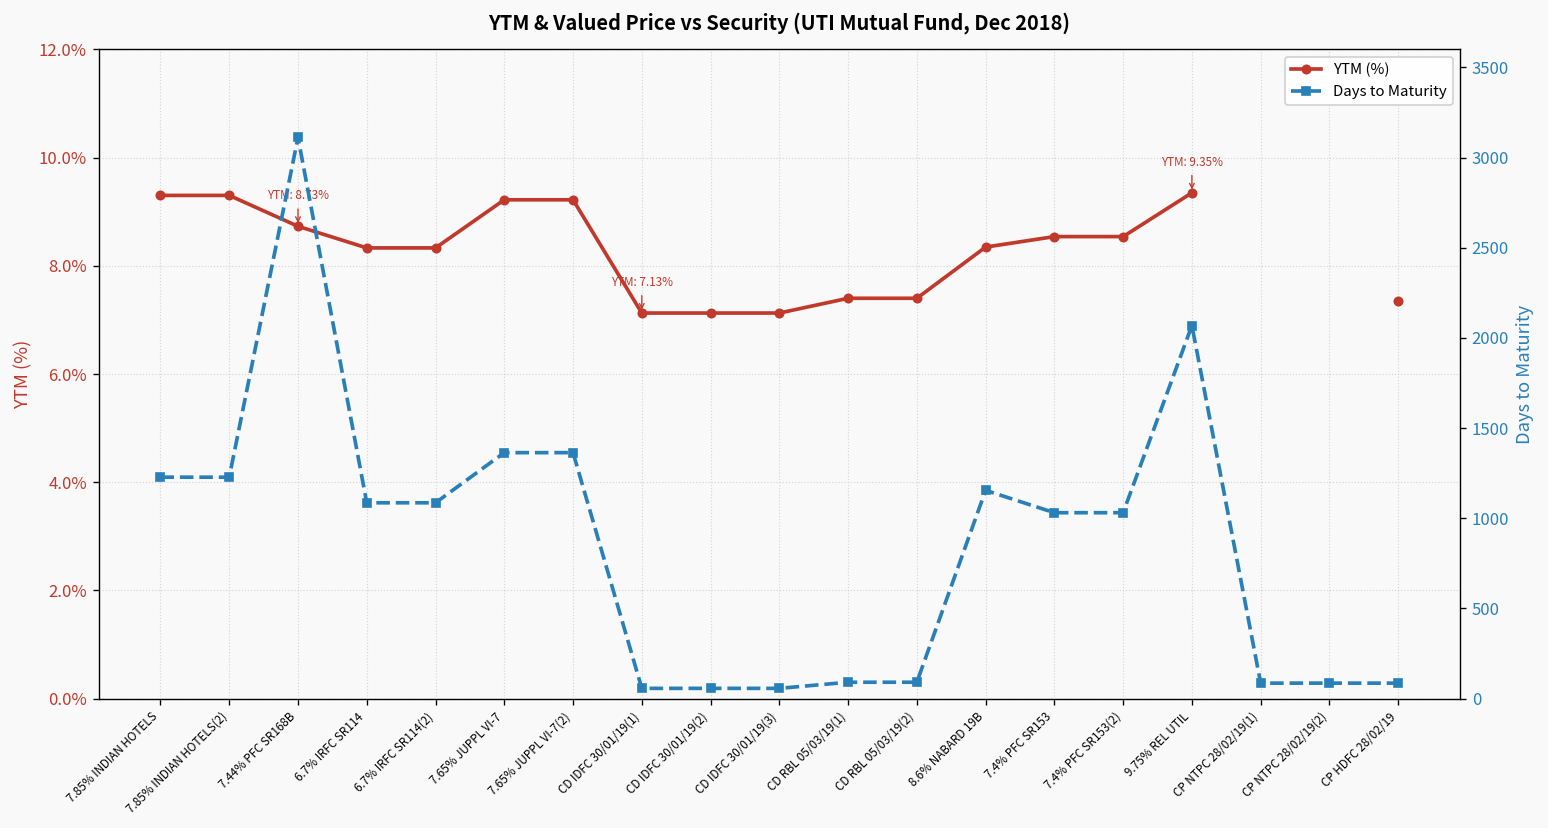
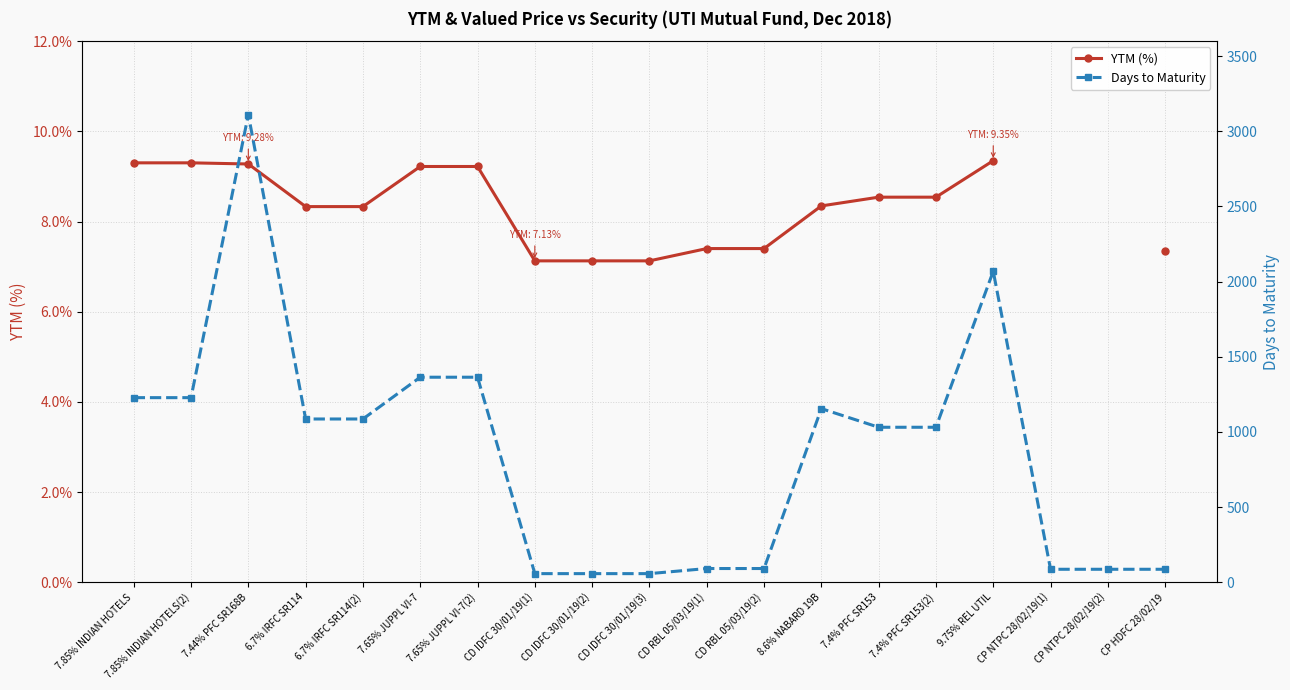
YTM (%), 7.44% PFC SR168B: 8.73% -> 9.28%
